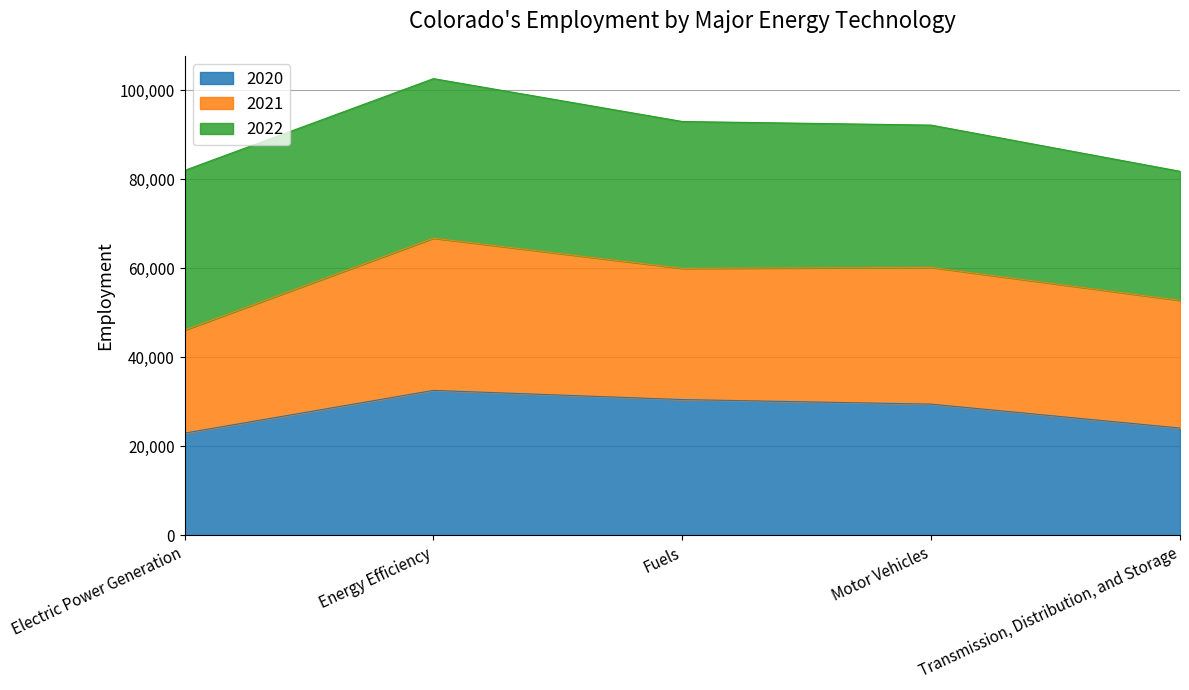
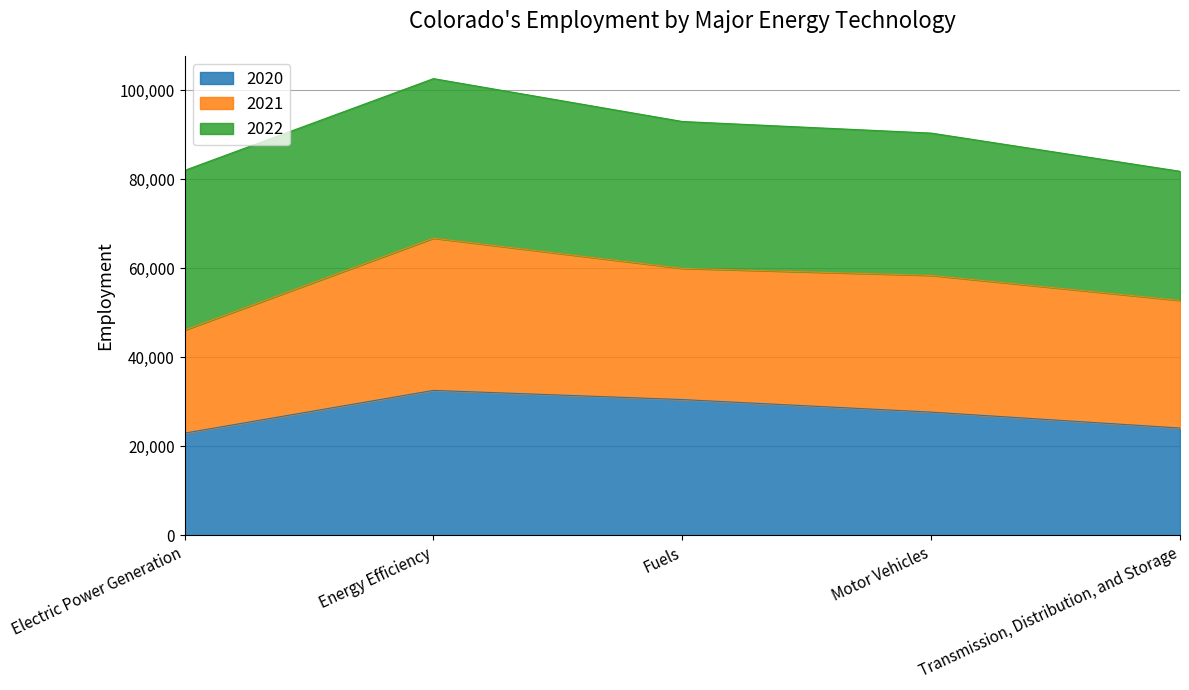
2020, Motor Vehicles: 30,000 -> 28,000
